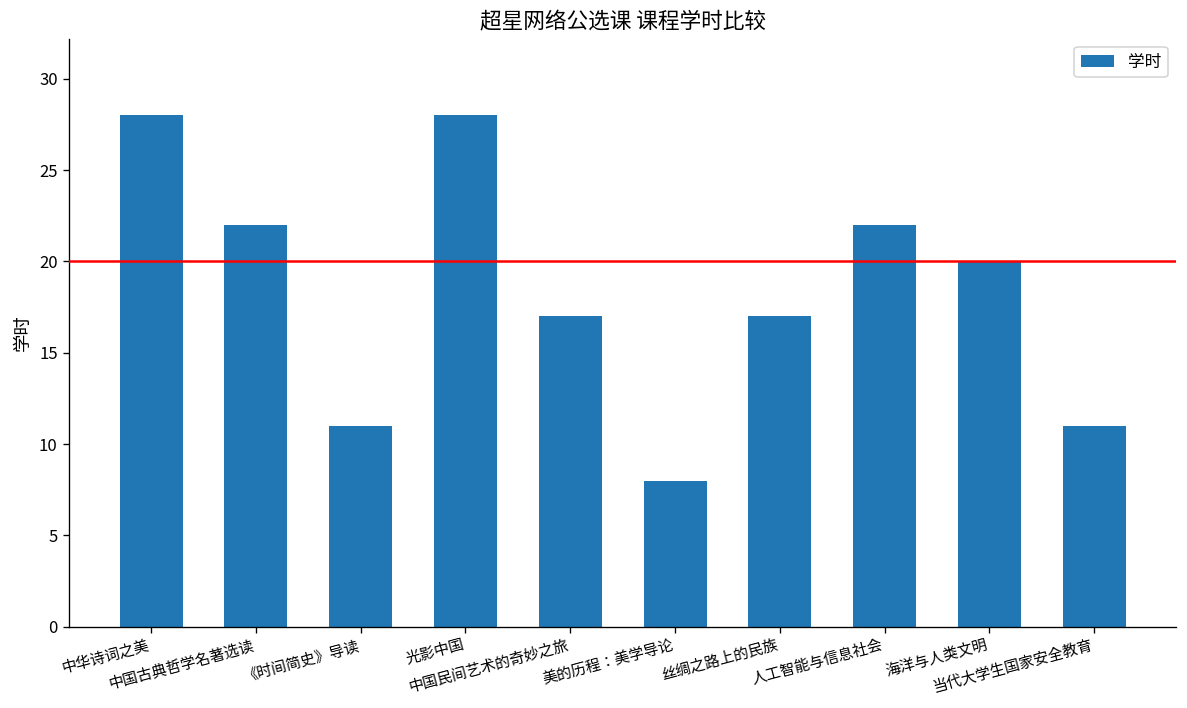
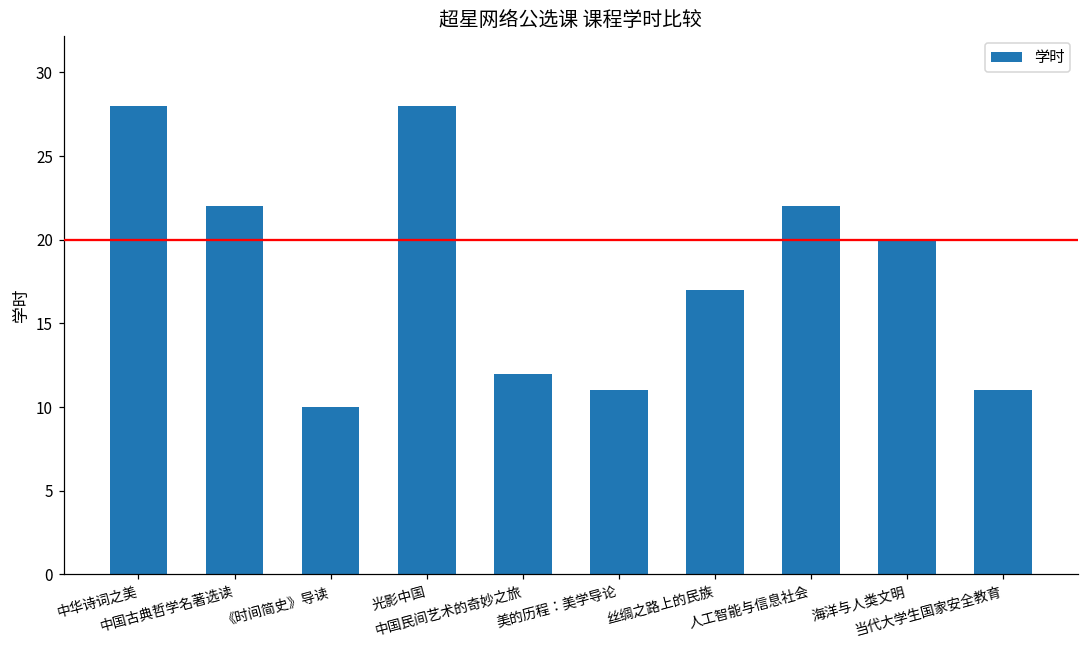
《时间简史》导读: 11 -> 10
中国民间艺术的奇妙之旅: 17 -> 12
美的历程：美学导论: 8 -> 11
